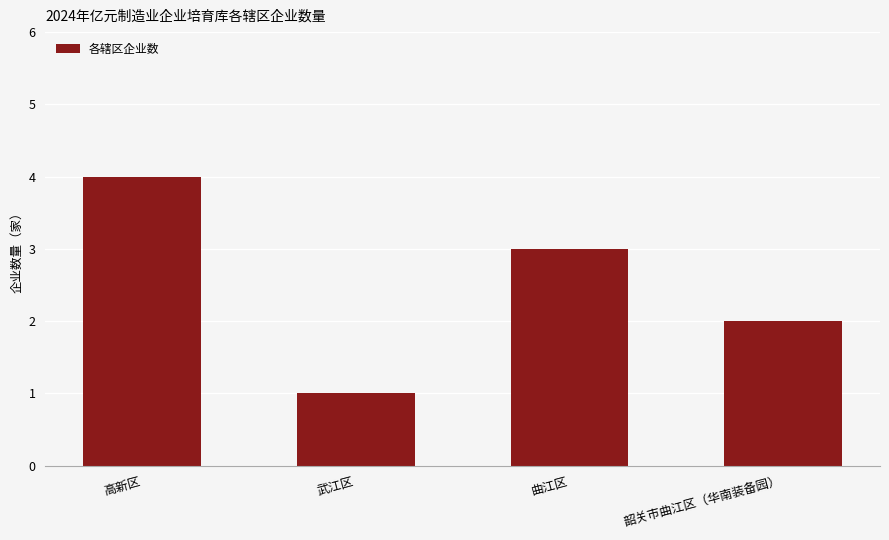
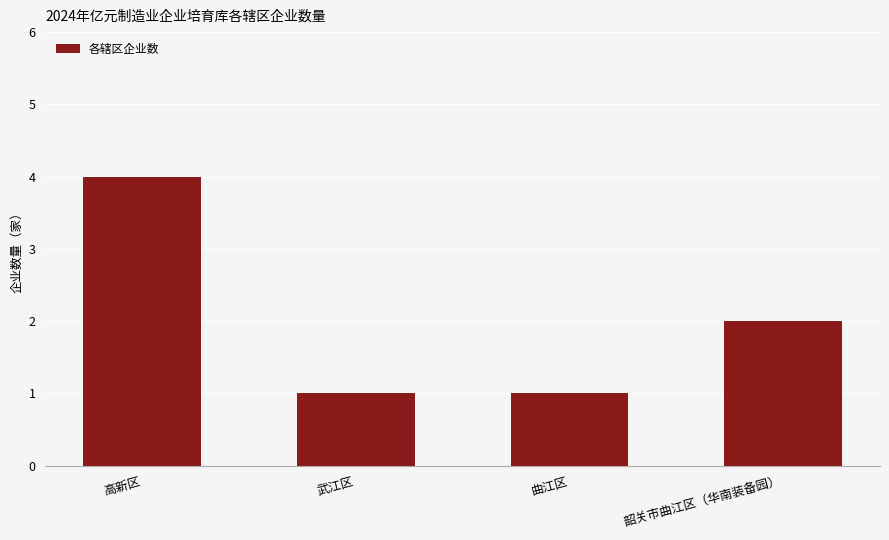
曲江区: 3 -> 1
